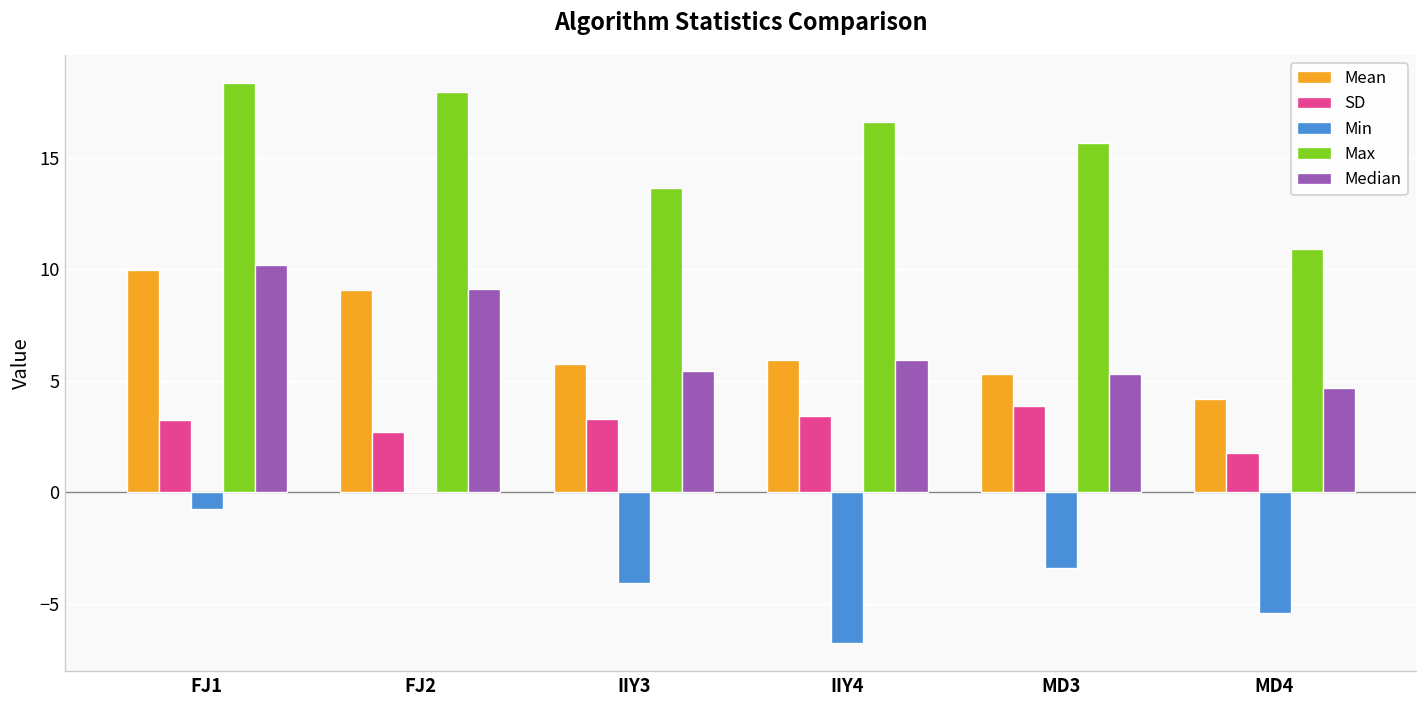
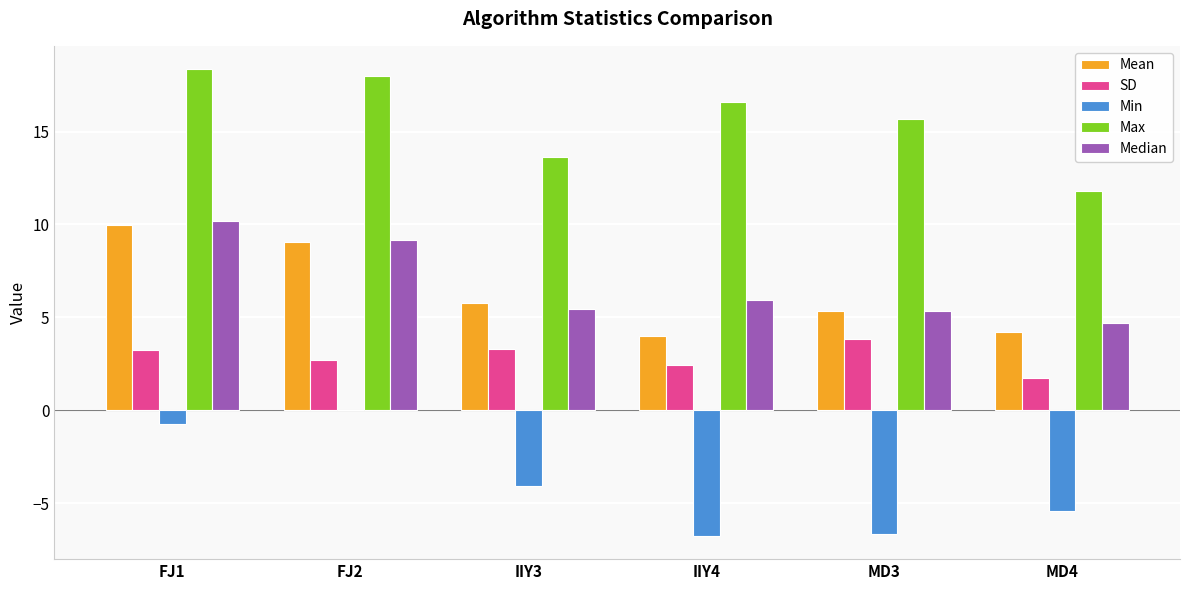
Mean, IIY4: 5.9 -> 4.0
SD, IIY4: 3.4 -> 2.4
Min, MD3: -3.4 -> -6.7
Max, MD4: 10.9 -> 11.8
